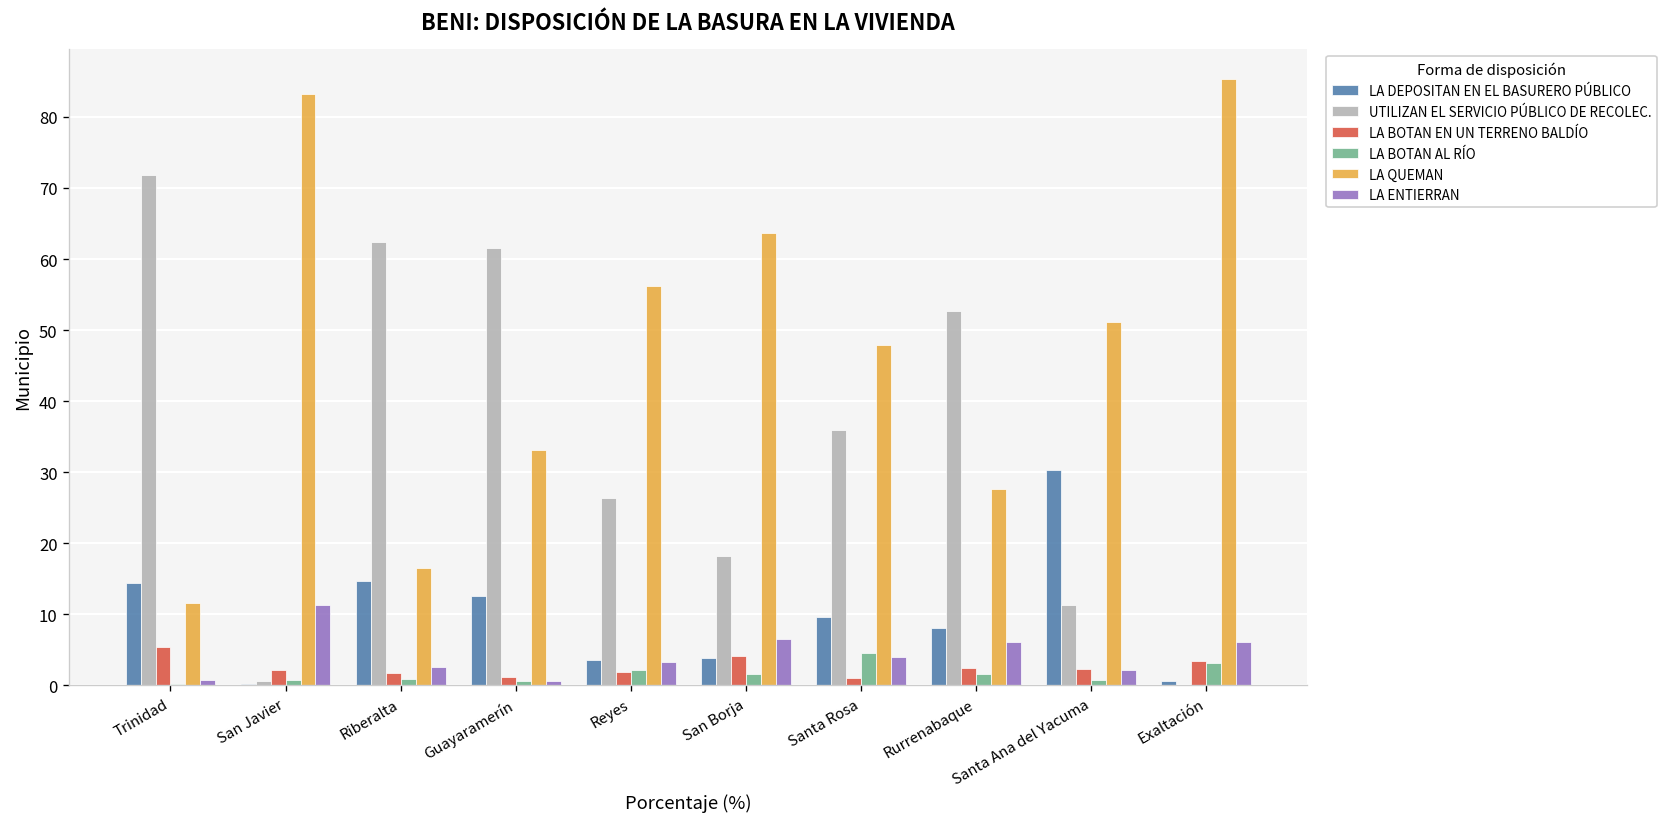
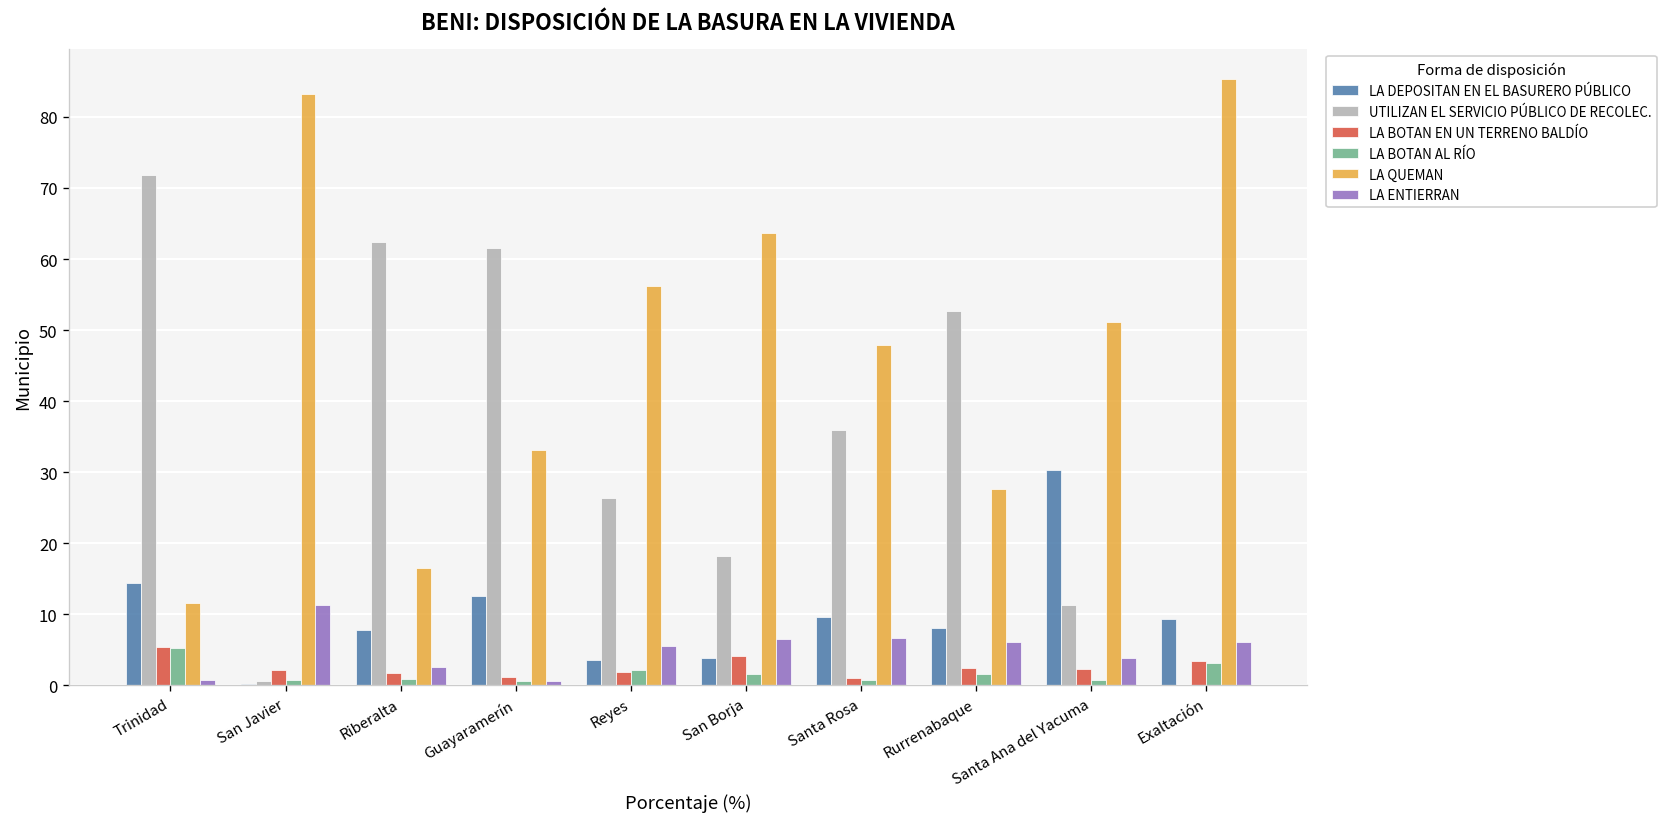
LA BOTAN AL RÍO, Trinidad: 0 -> 5
LA DEPOSITAN EN EL BASURERO PÚBLICO, Riberalta: 15 -> 8
LA ENTIERRAN, Reyes: 3 -> 6
LA BOTAN AL RÍO, Santa Rosa: 5 -> 1
LA ENTIERRAN, Santa Rosa: 4 -> 7
LA ENTIERRAN, Santa Ana del Yacuma: 2 -> 4
LA DEPOSITAN EN EL BASURERO PÚBLICO, Exaltación: 1 -> 9
